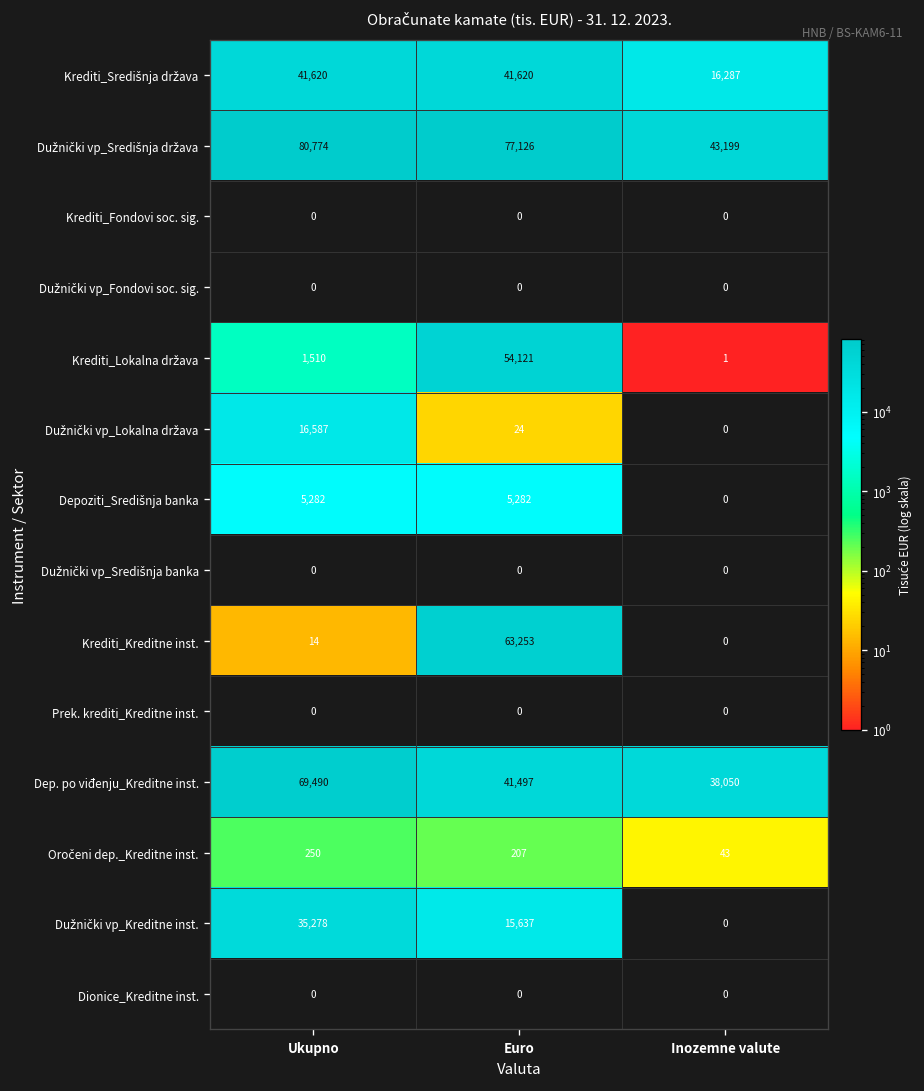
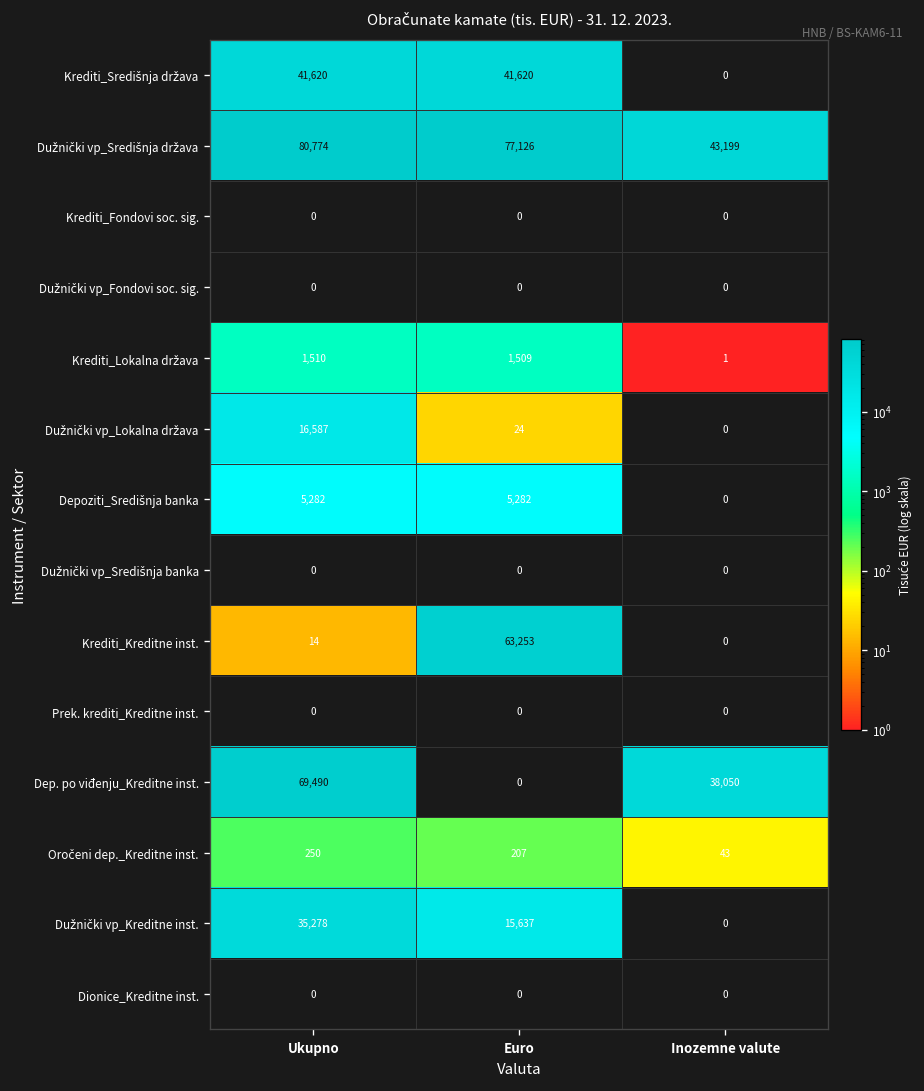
Krediti_Središnja država, Inozemne valute: 16,287 -> 0
Krediti_Lokalna država, Euro: 54,121 -> 1,509
Dep. po viđenju_Kreditne inst., Euro: 41,497 -> 0
